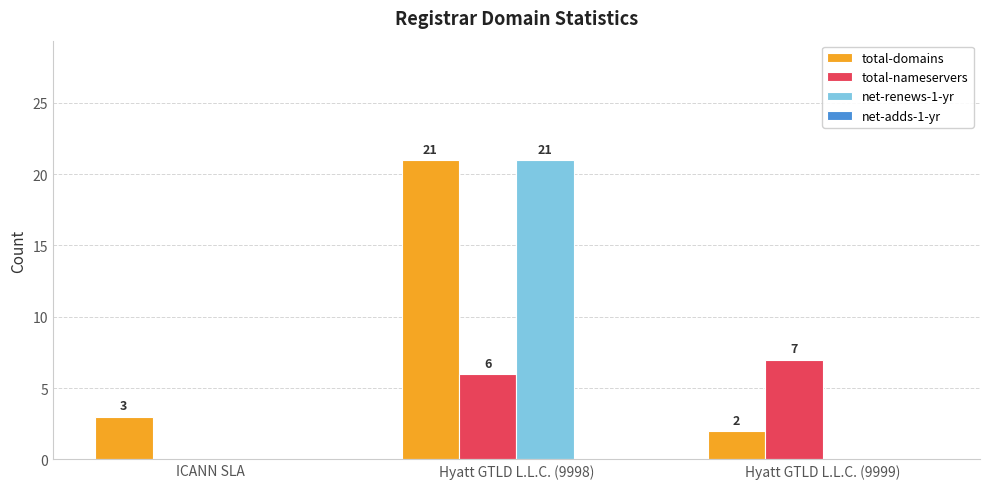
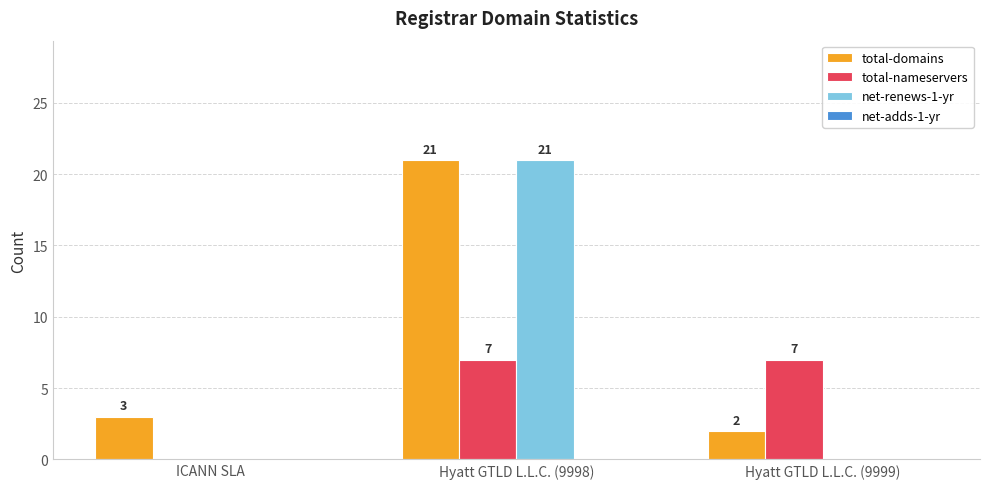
total-nameservers, Hyatt GTLD L.L.C. (9998): 6 -> 7
